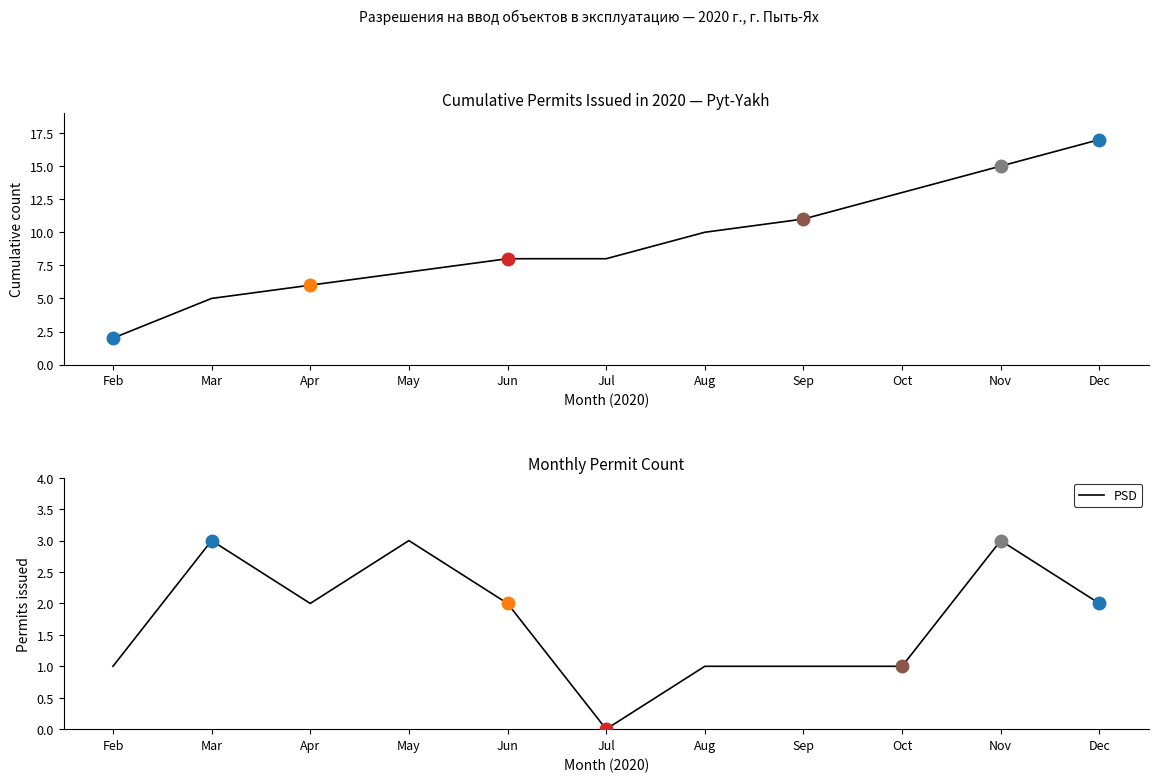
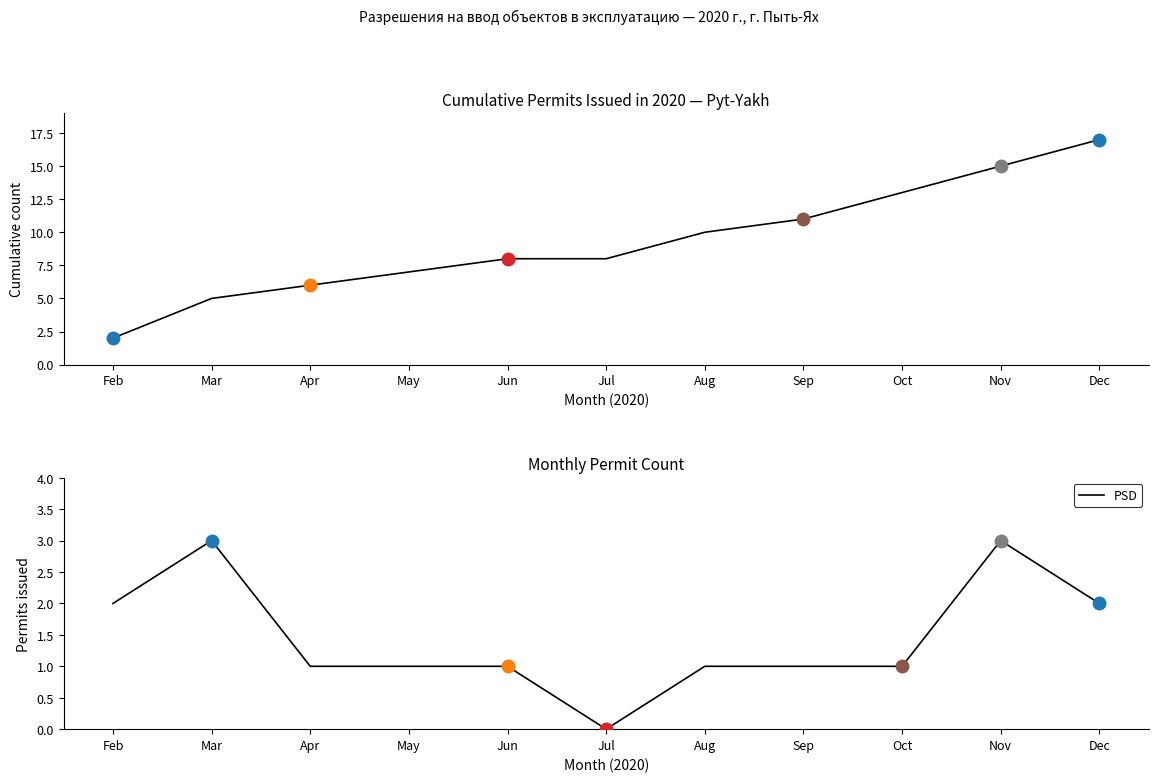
Monthly Permit Count, PSD, Feb: 1 -> 2
Monthly Permit Count, PSD, Apr: 2 -> 1
Monthly Permit Count, PSD, May: 3 -> 1
Monthly Permit Count, PSD, Jun: 2 -> 1
